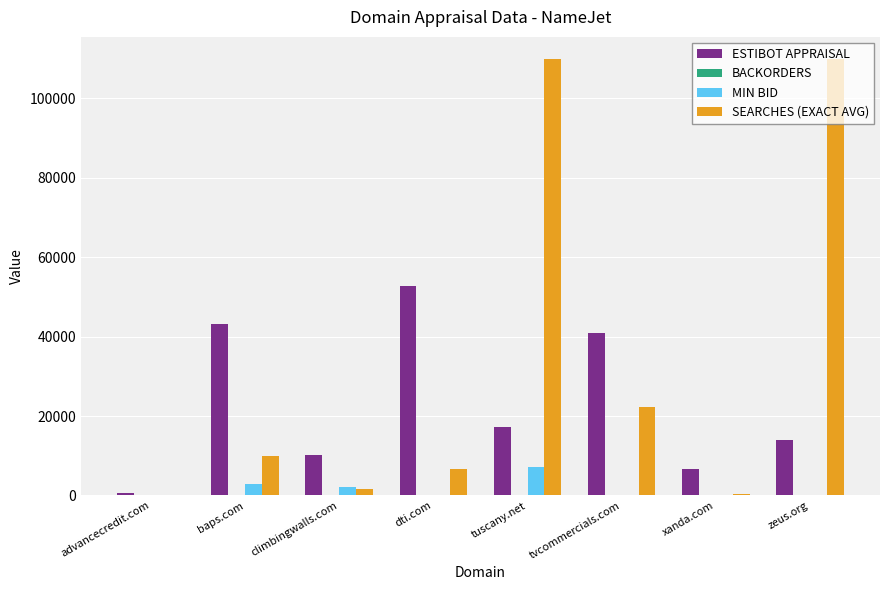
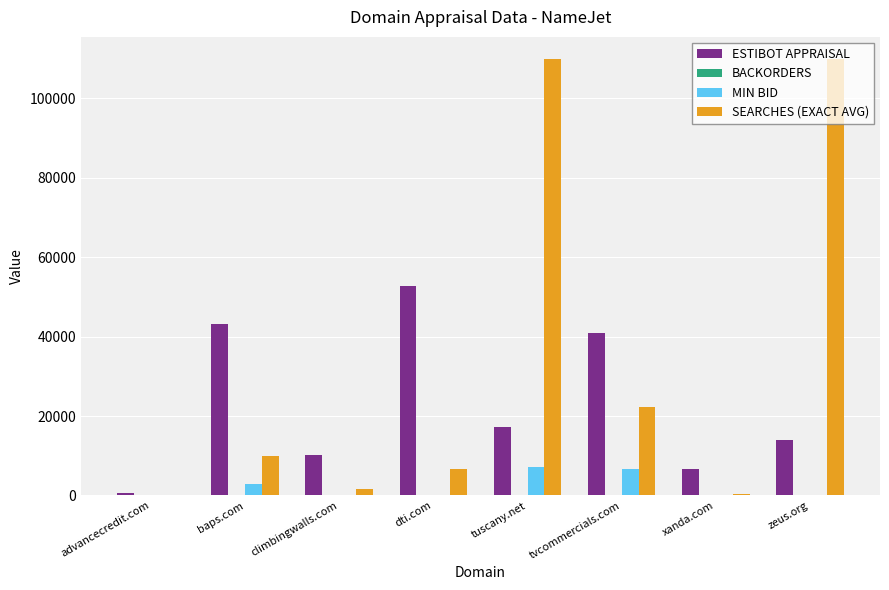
MIN BID, climbingwalls.com: 2000 -> 0
MIN BID, tvcommercials.com: 0 -> 7000
